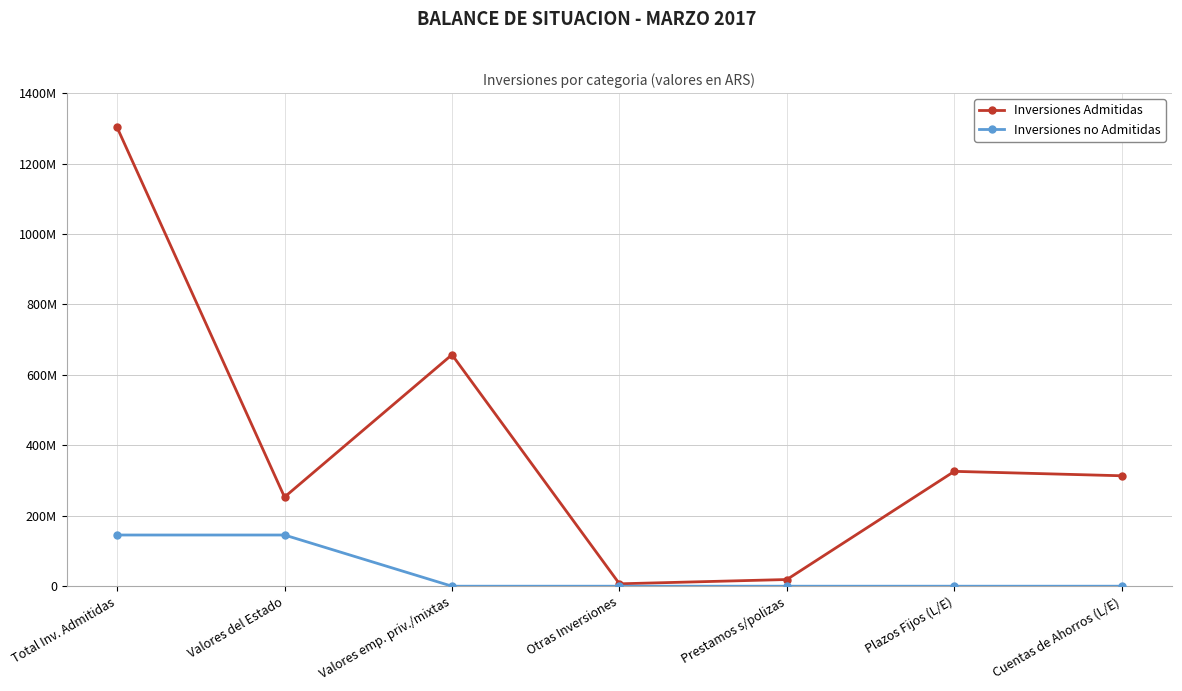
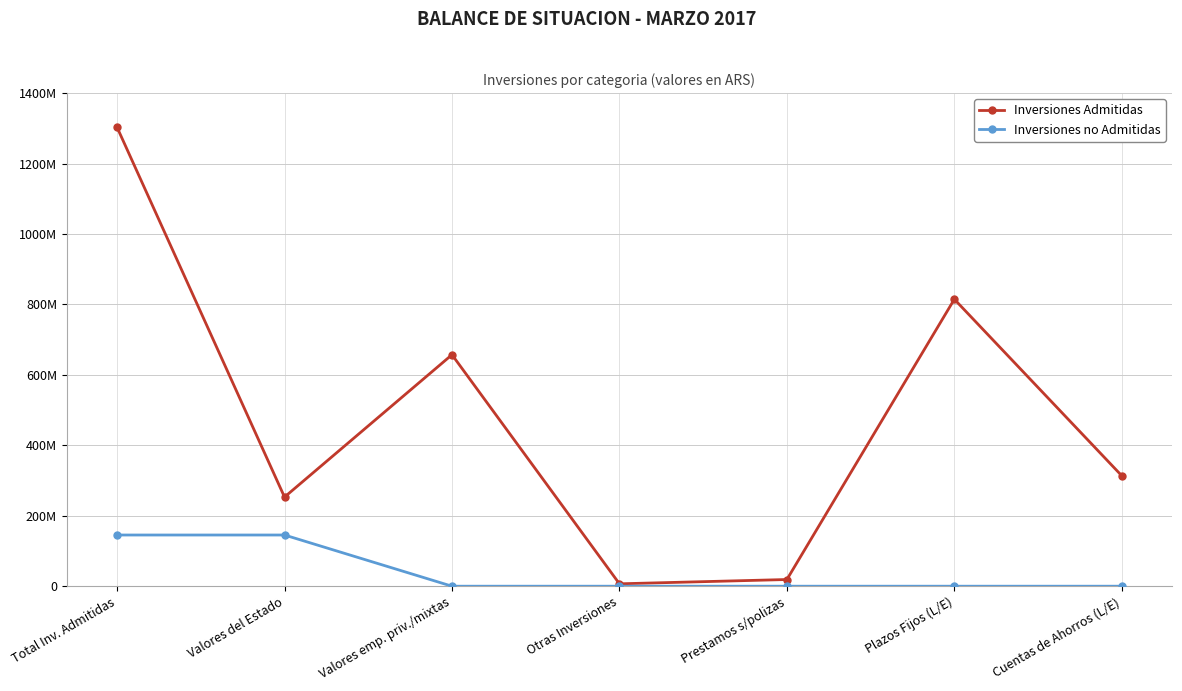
Inversiones Admitidas, Plazos Fijos (L/E): 330000000 -> 810000000
